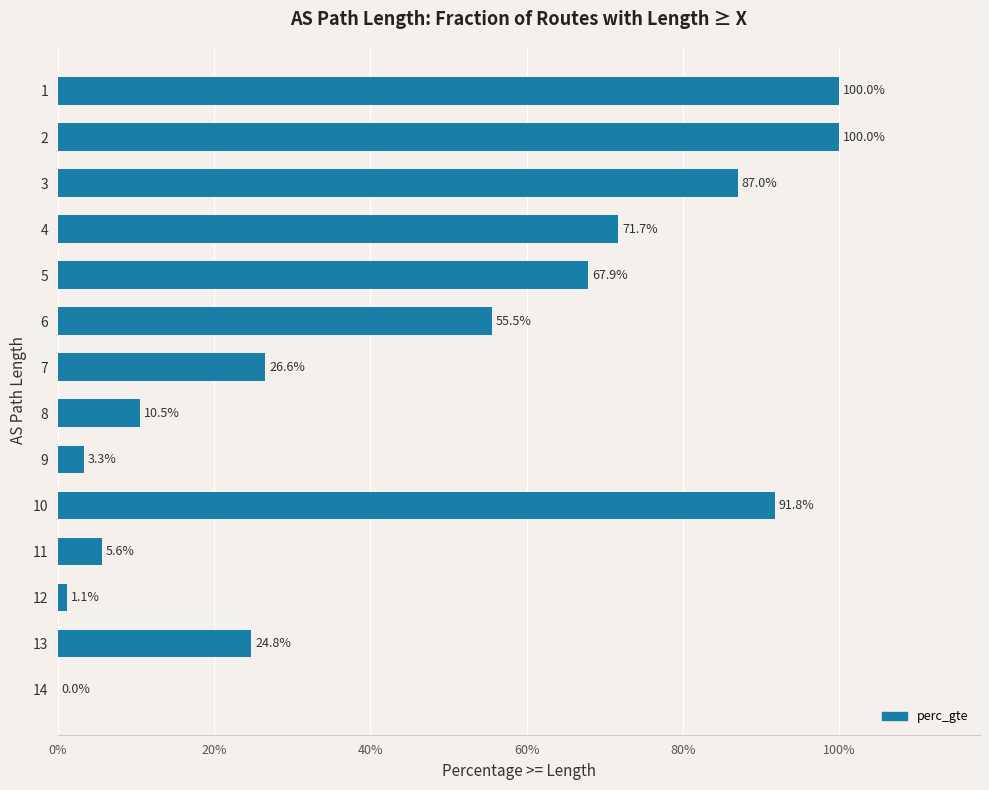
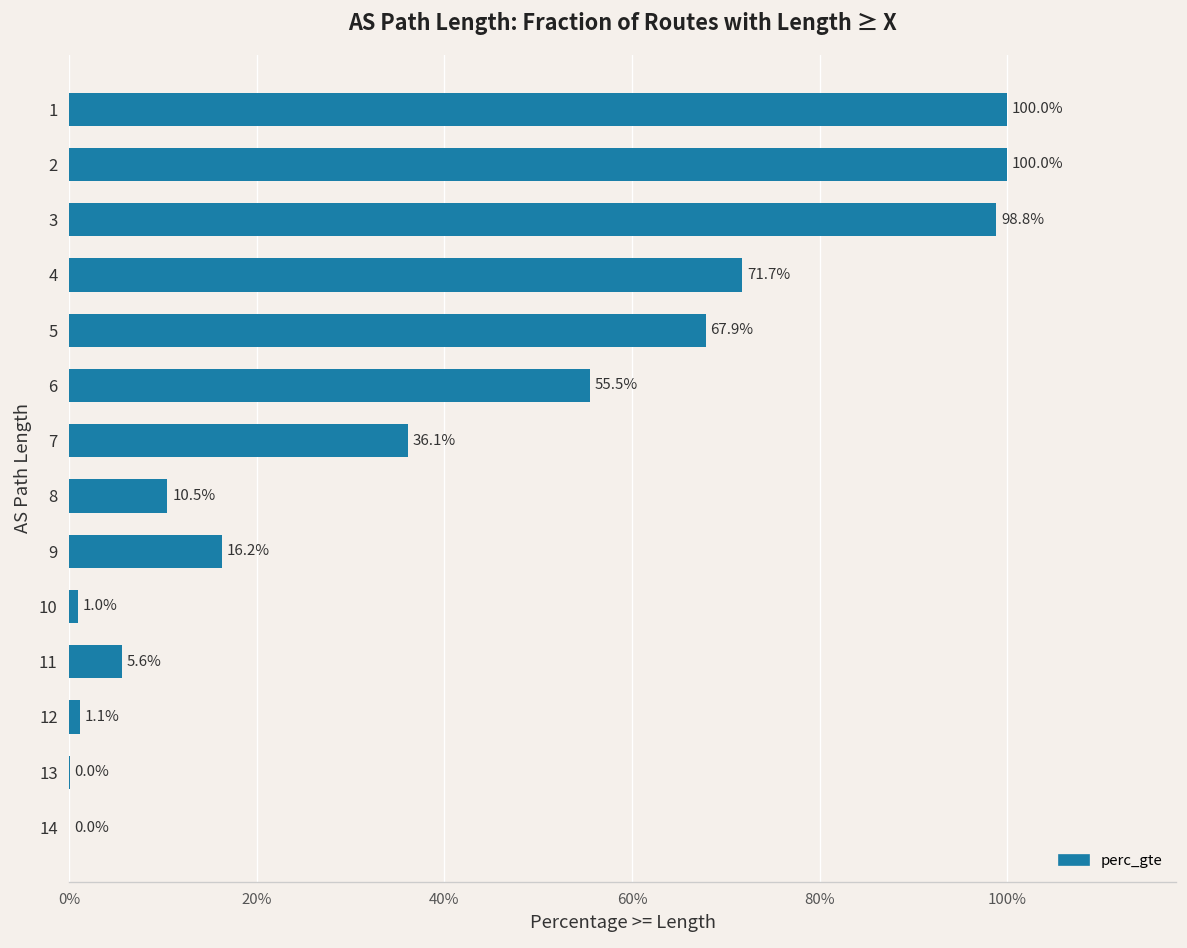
3: 87.0% -> 98.8%
7: 26.6% -> 36.1%
9: 3.3% -> 16.2%
10: 91.8% -> 1.0%
13: 24.8% -> 0.0%
